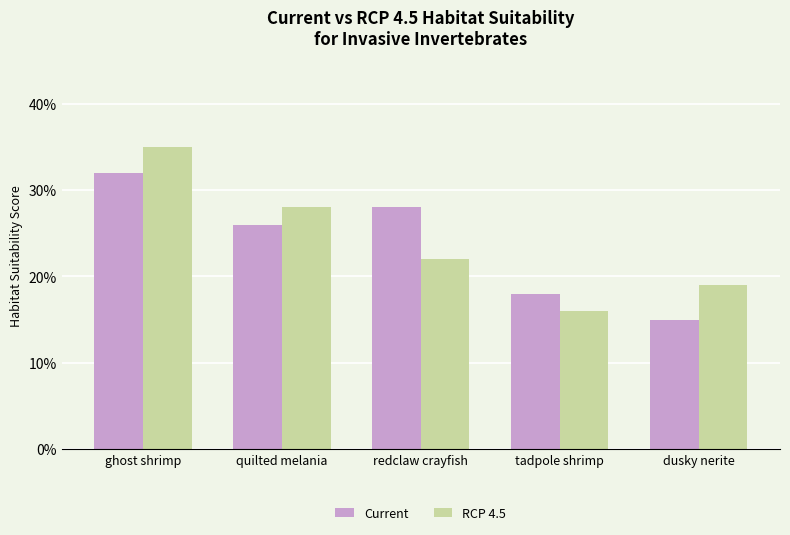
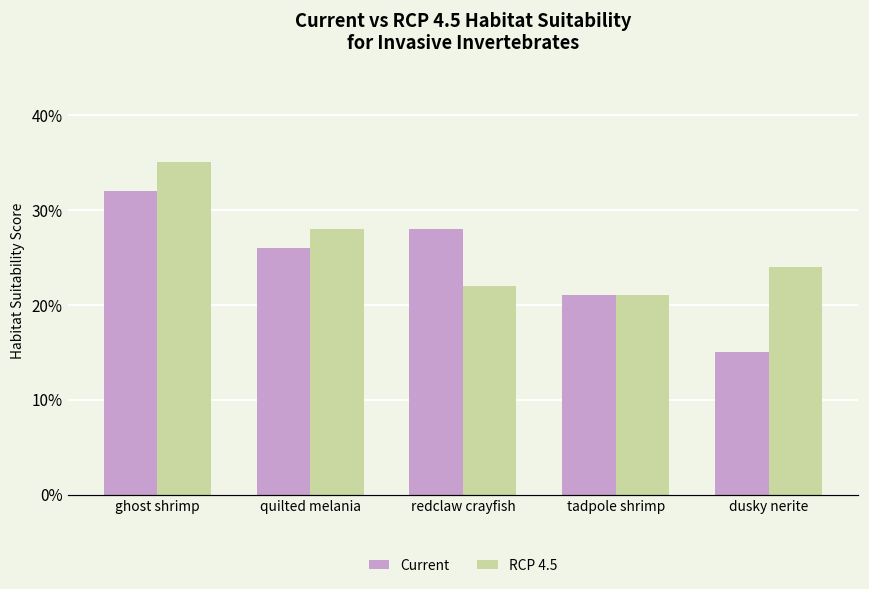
Current, tadpole shrimp: 18% -> 21%
RCP 4.5, tadpole shrimp: 16% -> 21%
RCP 4.5, dusky nerite: 19% -> 24%
